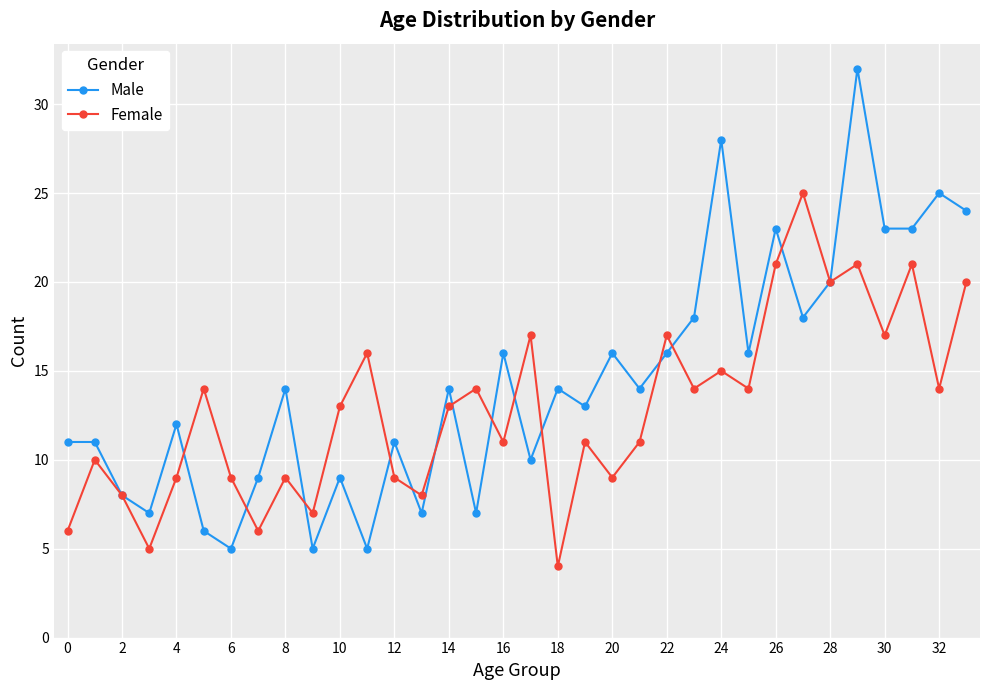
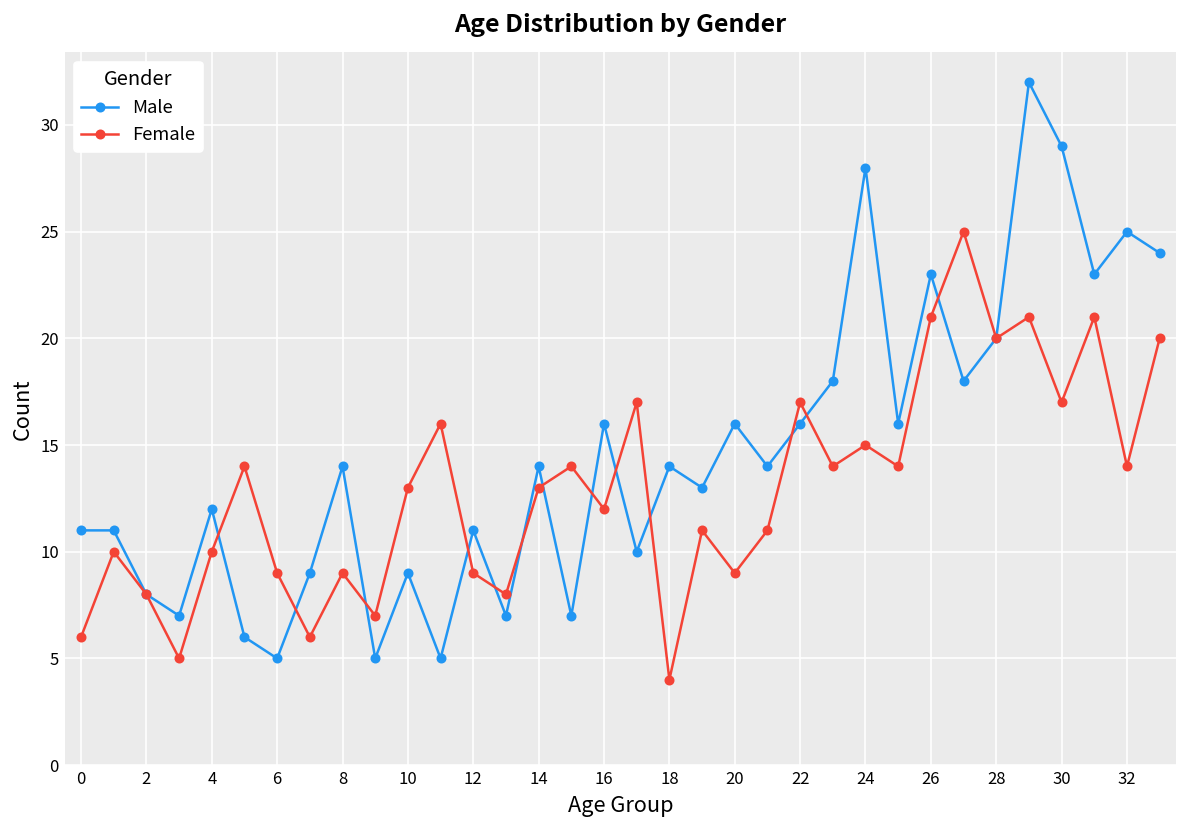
Female, 4: 9 -> 10
Female, 16: 11 -> 12
Male, 30: 23 -> 29
